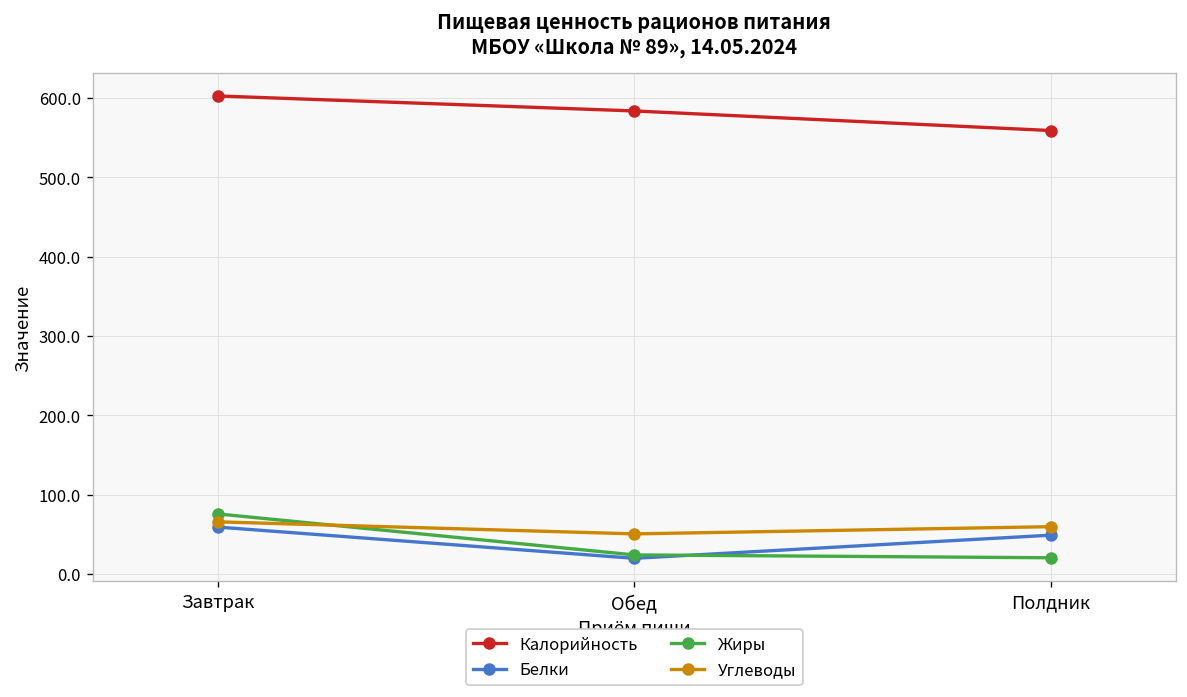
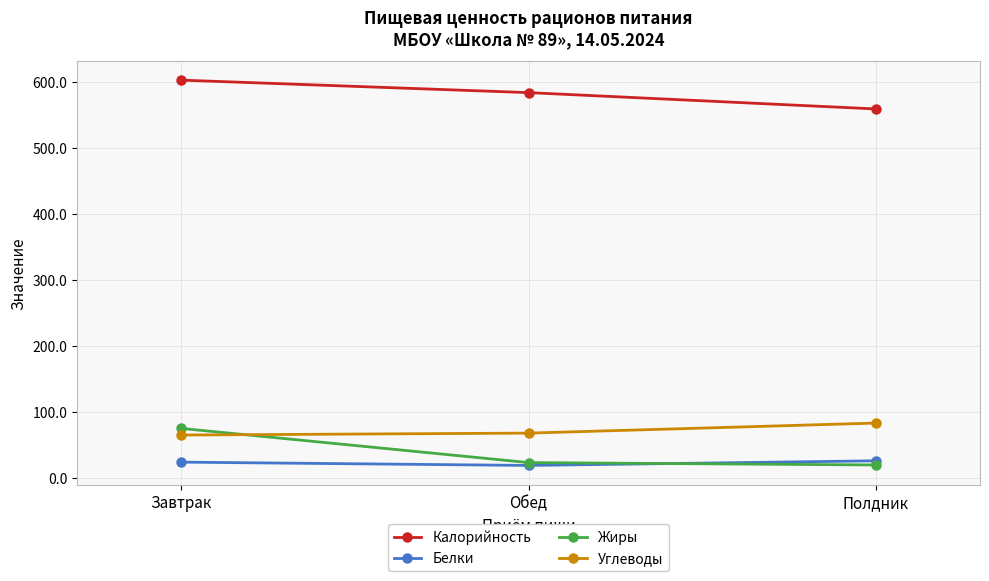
Белки, Завтрак: 60 -> 20
Углеводы, Обед: 50 -> 70
Белки, Полдник: 50 -> 30
Углеводы, Полдник: 60 -> 80
